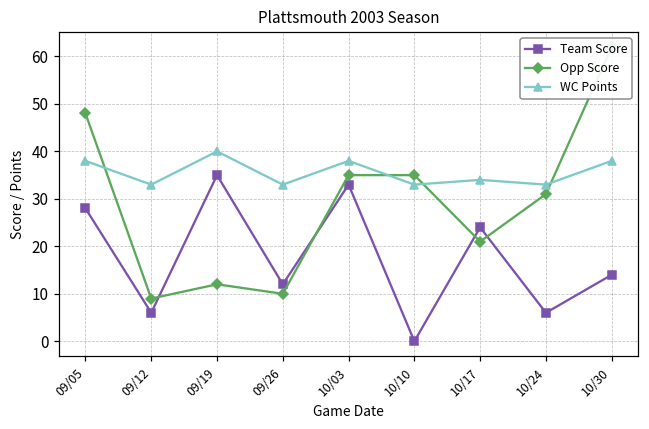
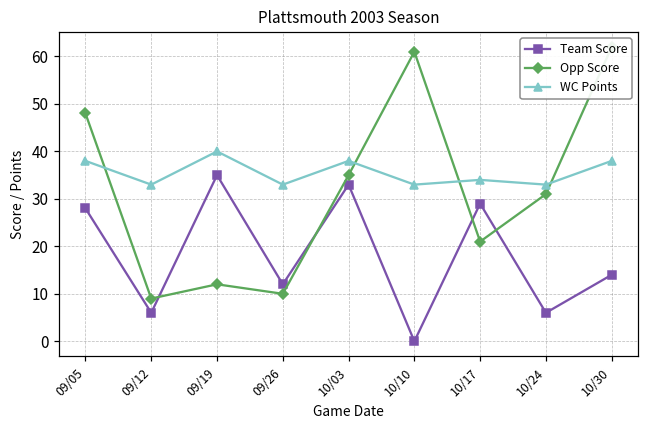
Opp Score, 10/10: 35 -> 61
Team Score, 10/17: 24 -> 29
